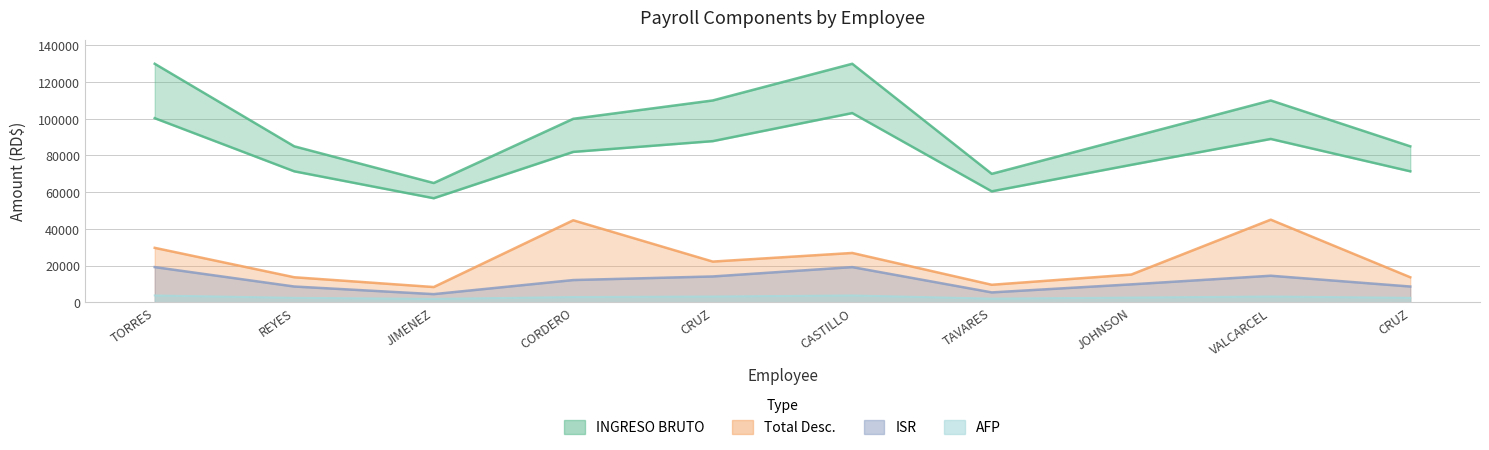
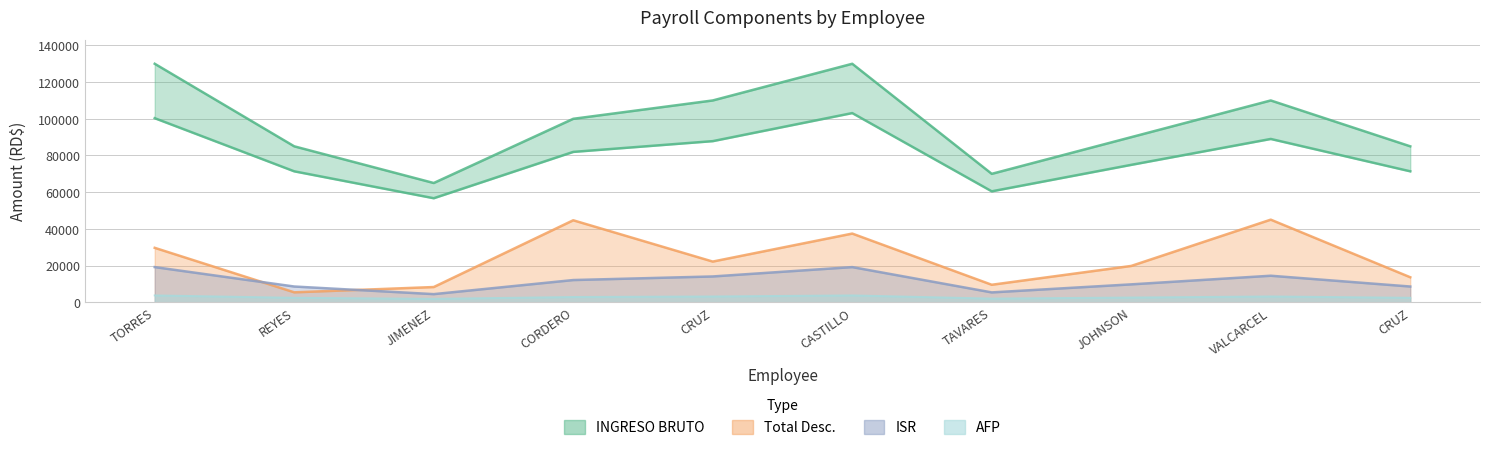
Total Desc., REYES: 14000 -> 5000
Total Desc., CASTILLO: 27000 -> 37000
Total Desc., JOHNSON: 15000 -> 20000
